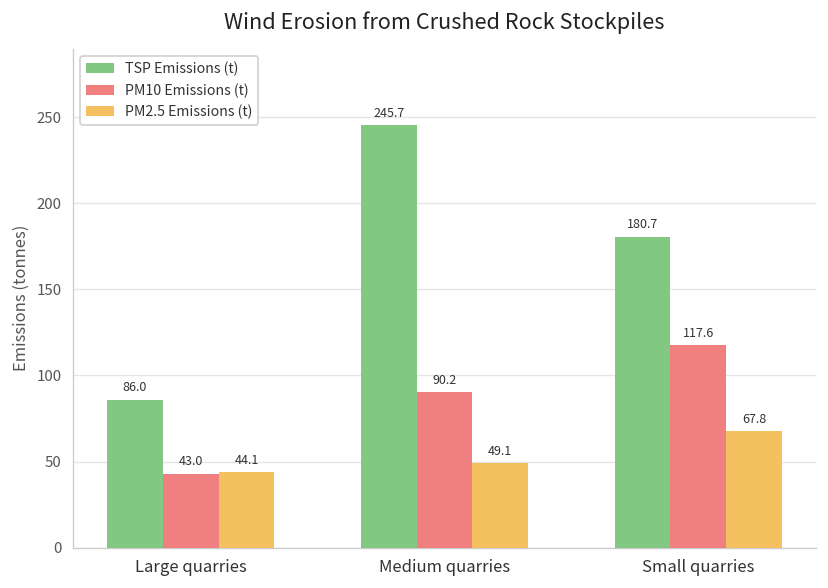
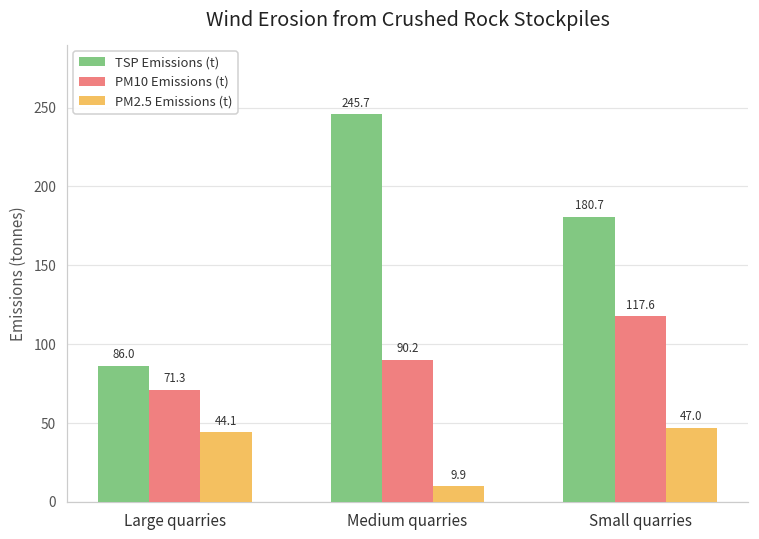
PM10 Emissions (t), Large quarries: 43.0 -> 71.3
PM2.5 Emissions (t), Medium quarries: 49.1 -> 9.9
PM2.5 Emissions (t), Small quarries: 67.8 -> 47.0
